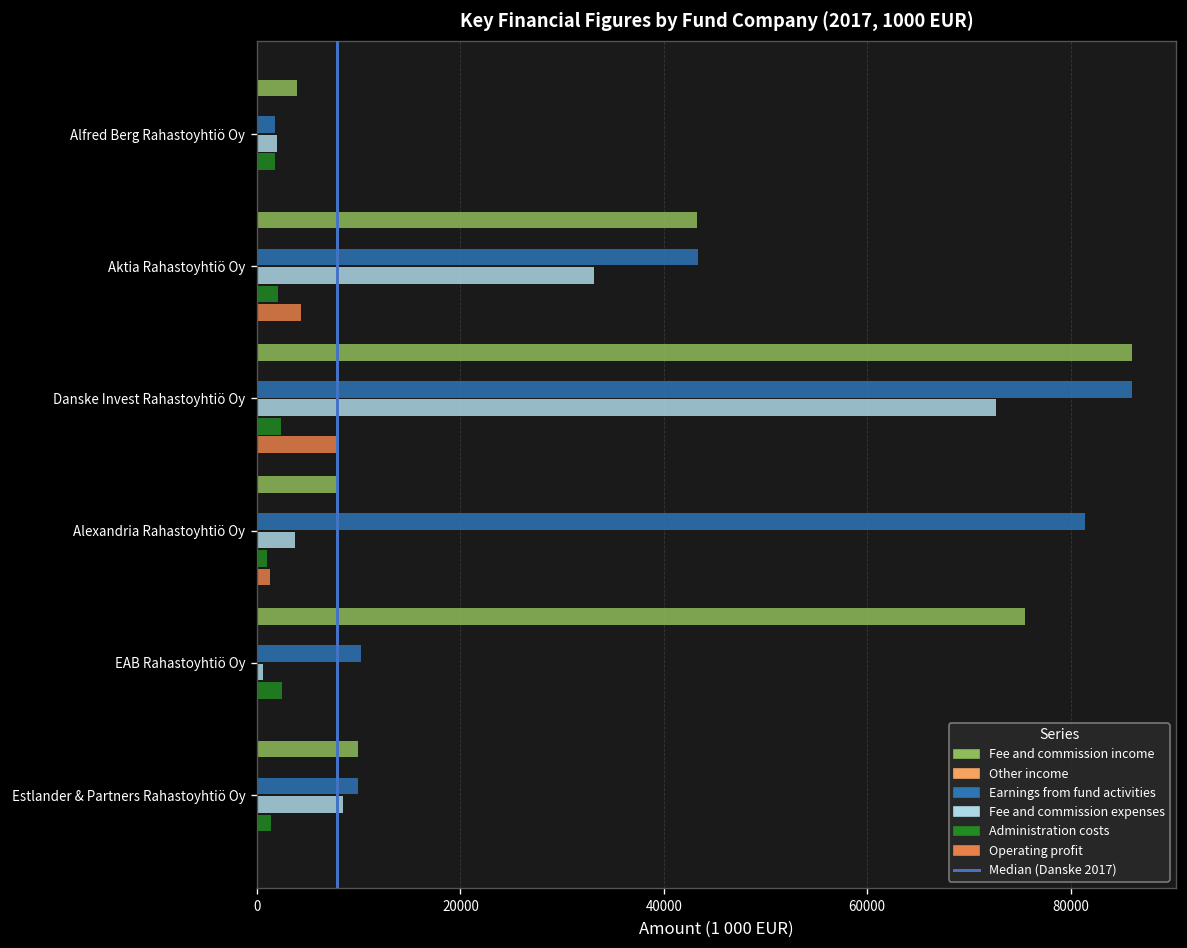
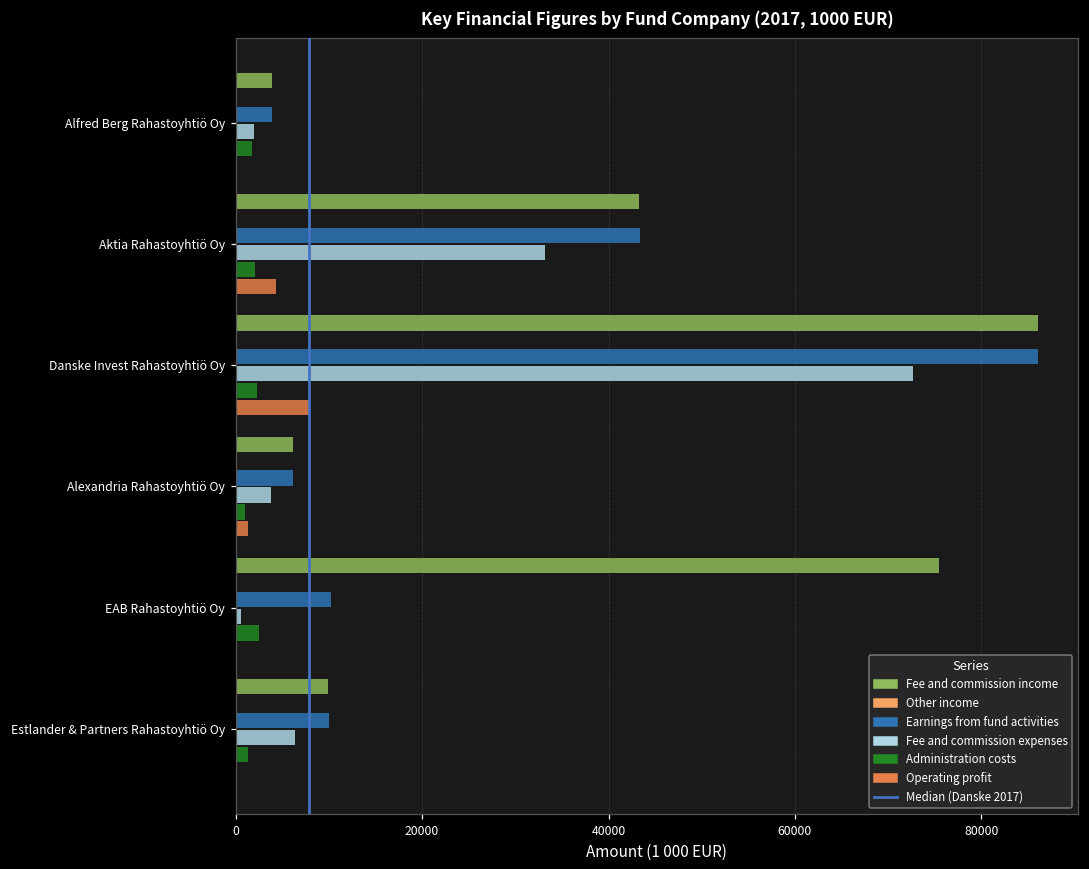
Earnings from fund activities, Alfred Berg Rahastoyhtiö Oy: 2000 -> 4000
Fee and commission income, Alexandria Rahastoyhtiö Oy: 8000 -> 6000
Earnings from fund activities, Alexandria Rahastoyhtiö Oy: 81000 -> 6000
Fee and commission expenses, Estlander & Partners Rahastoyhtiö Oy: 8000 -> 6000
